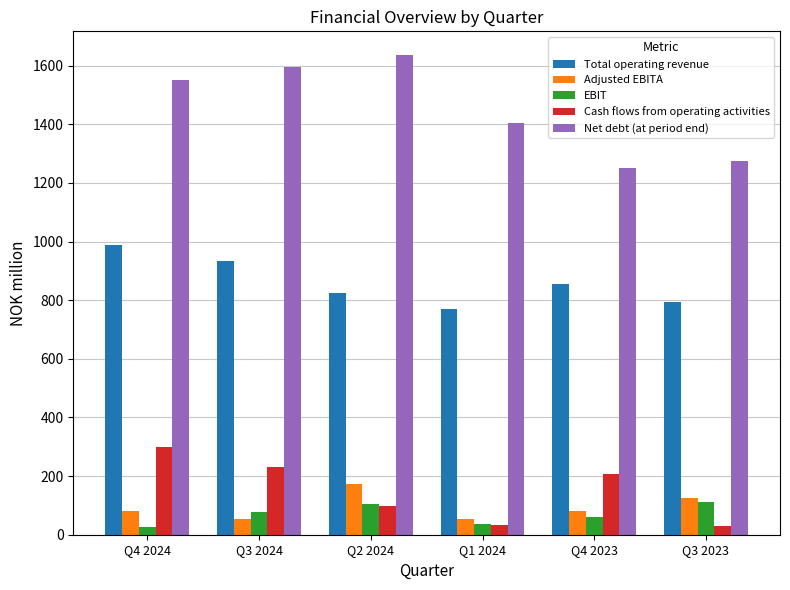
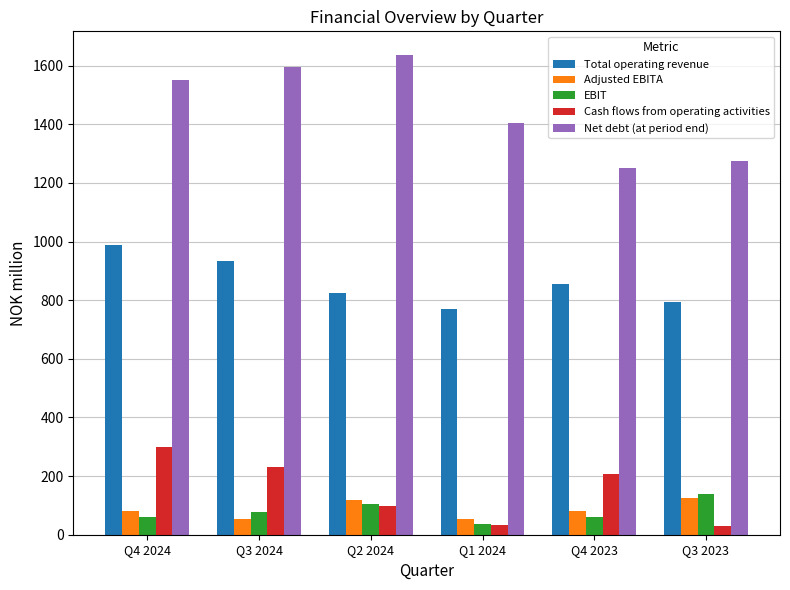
EBIT, Q4 2024: 30 -> 60
Adjusted EBITA, Q2 2024: 170 -> 120
EBIT, Q3 2023: 110 -> 140
